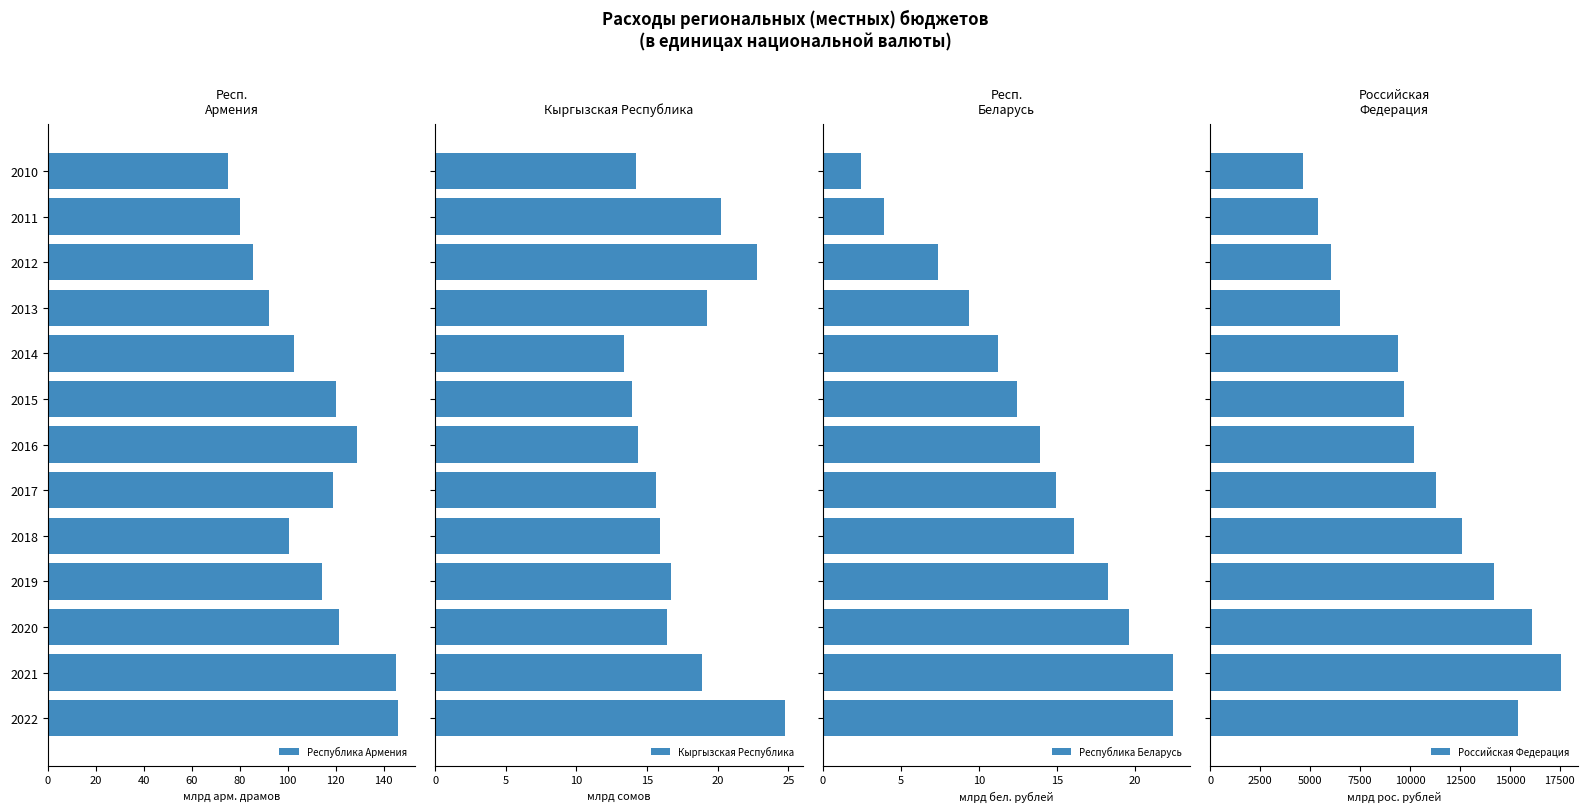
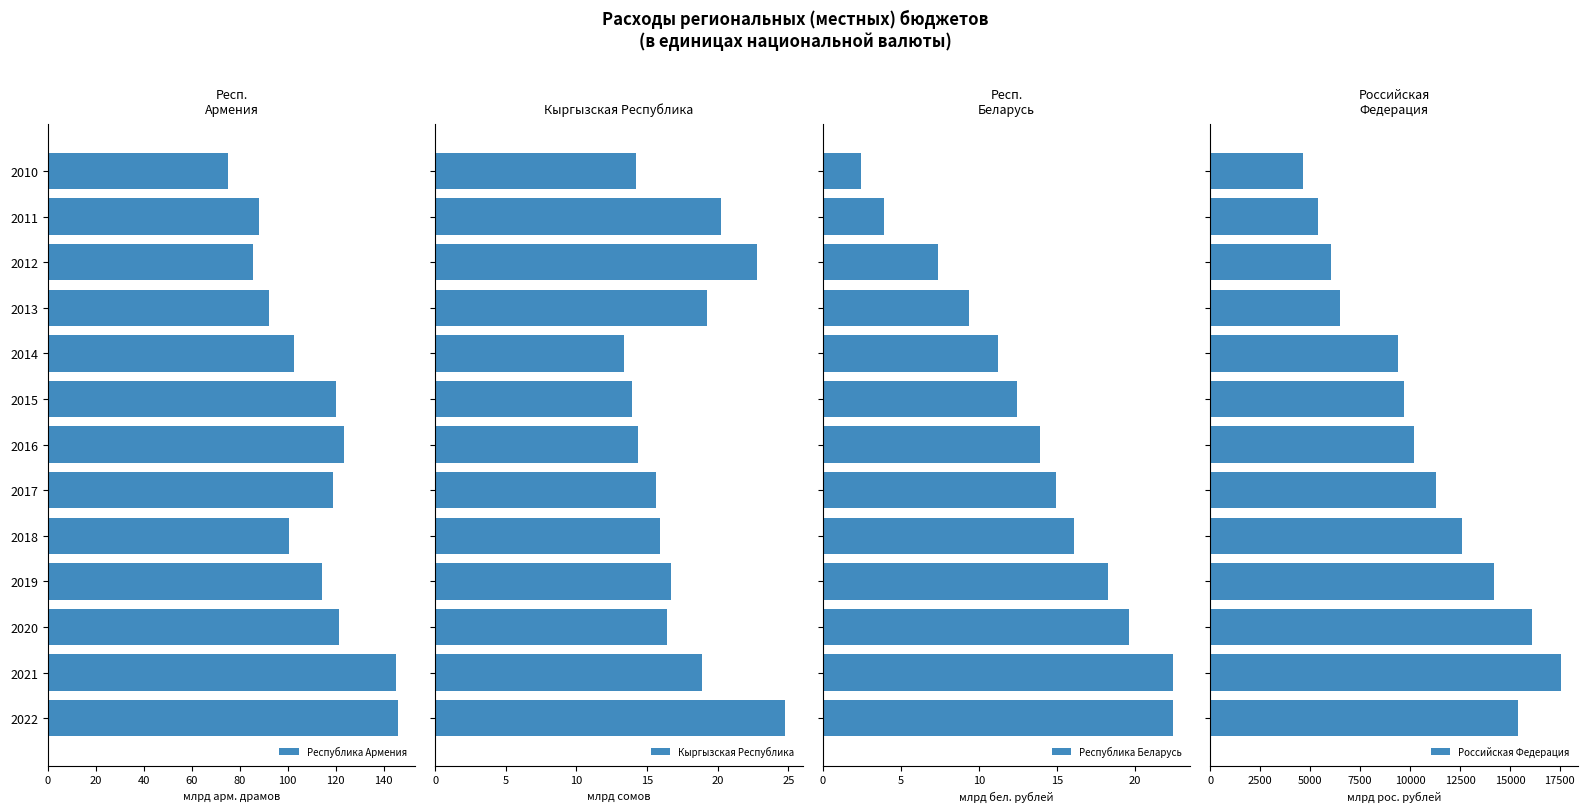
Респ. Армения, 2011: 80 -> 88
Респ. Армения, 2016: 129 -> 123
